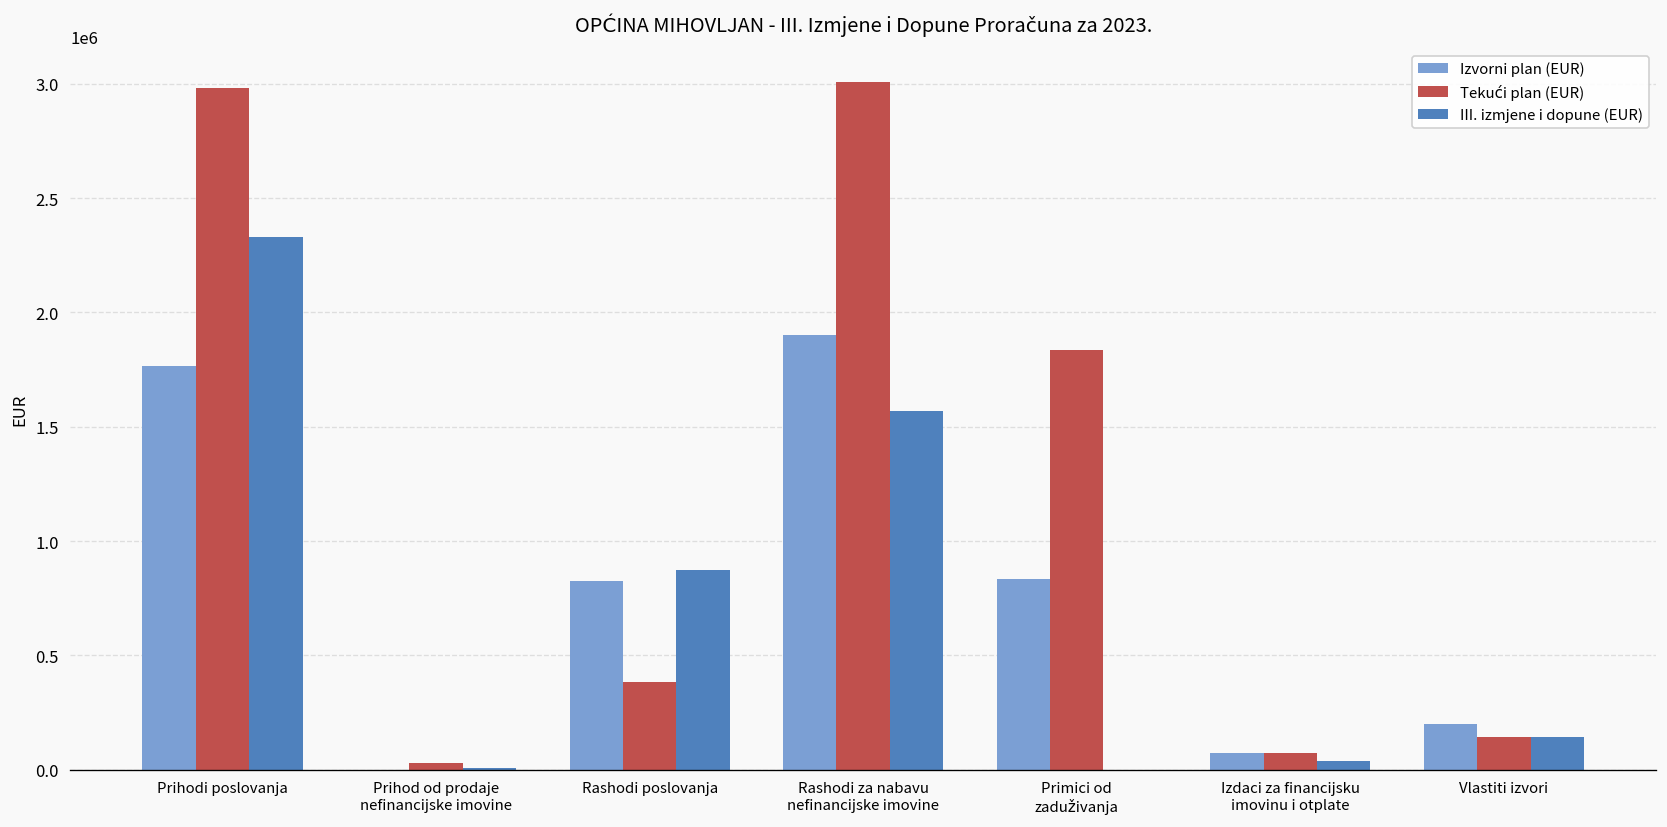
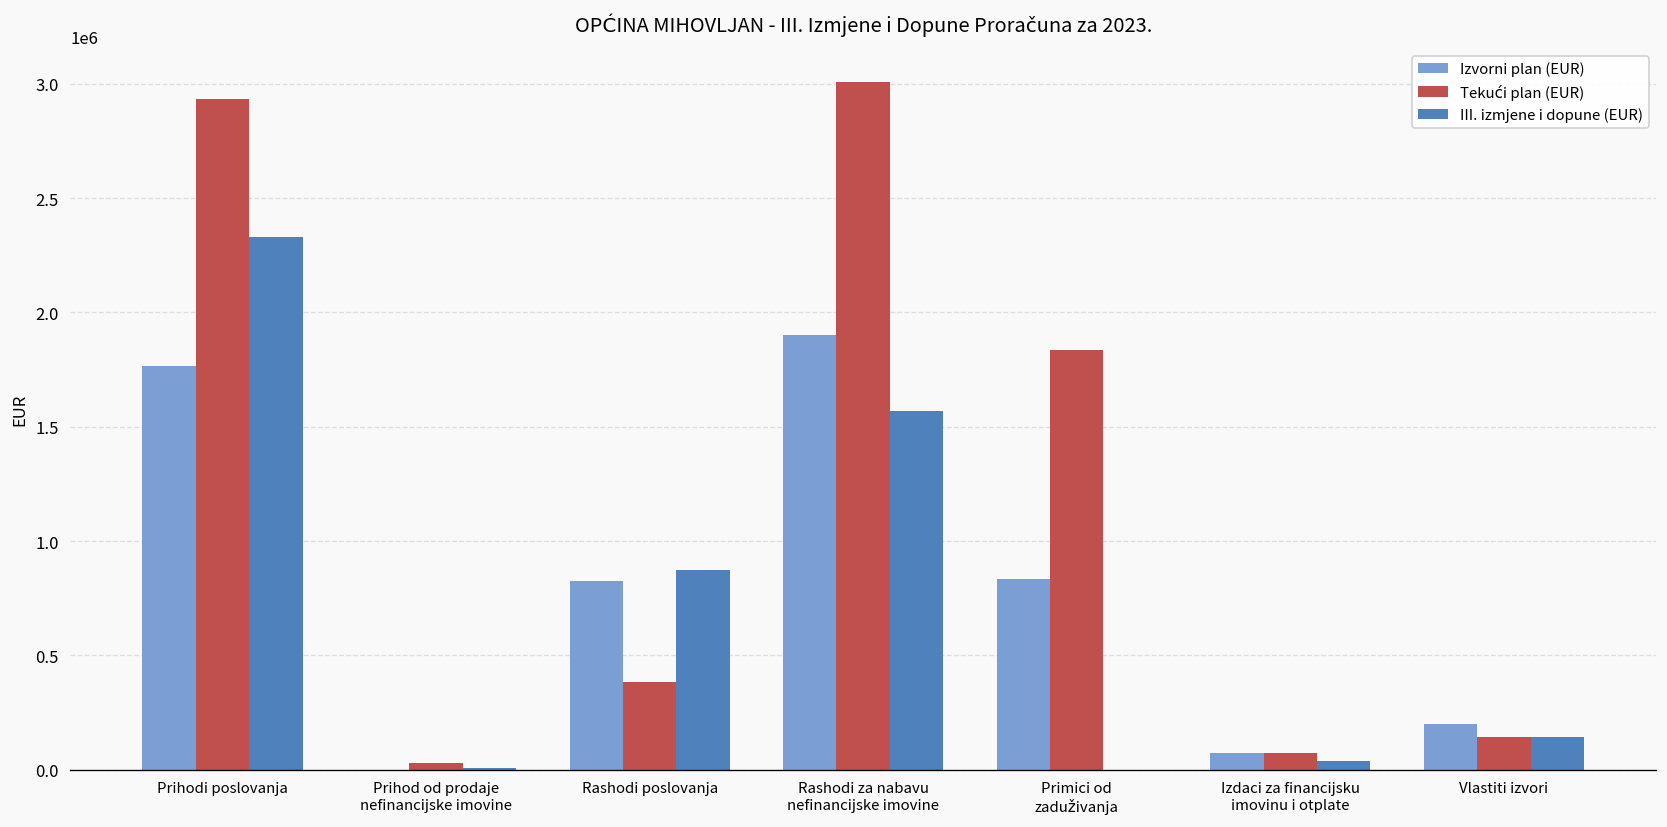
Tekući plan (EUR), Prihodi poslovanja: 2980000 -> 2930000
